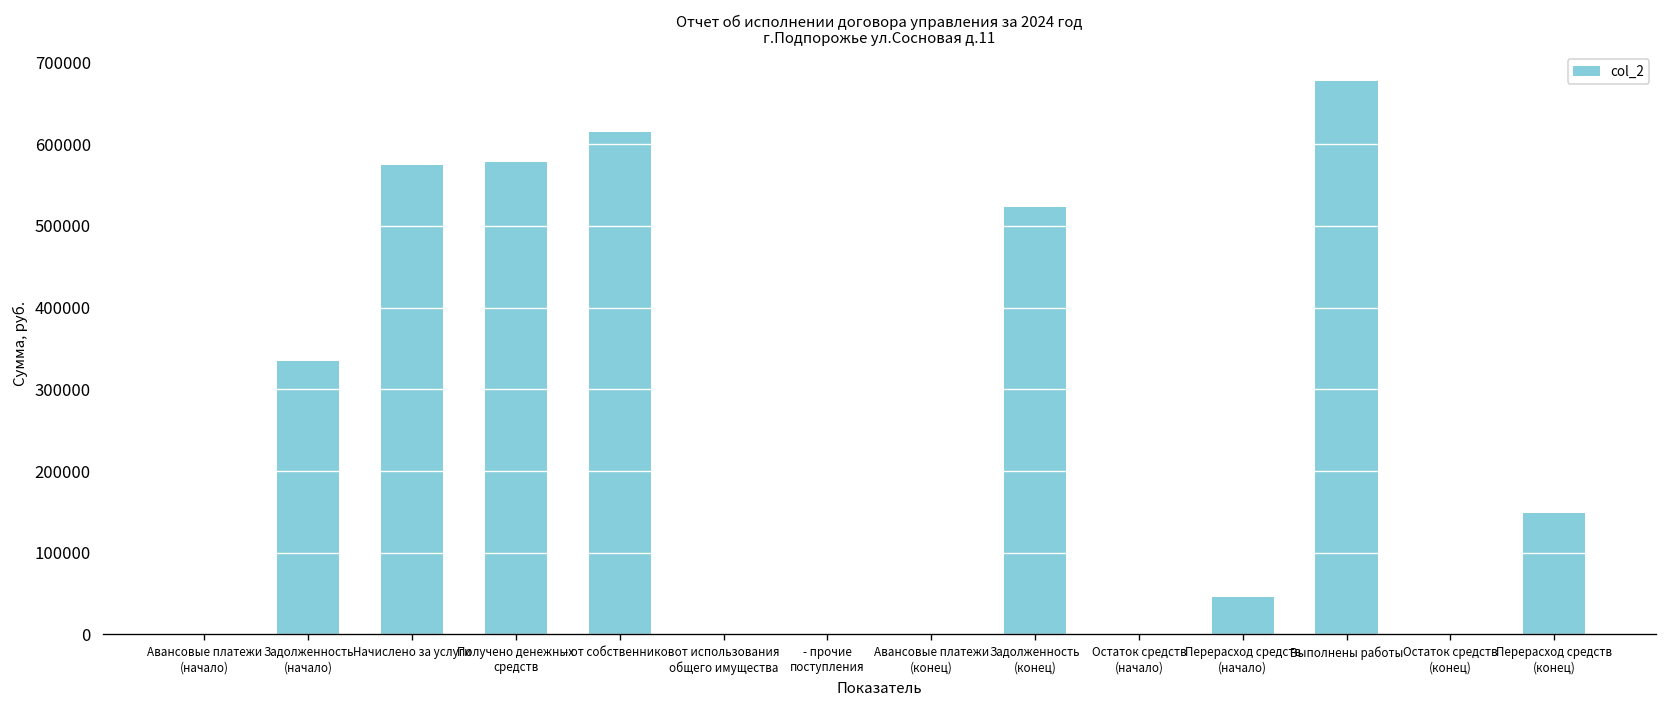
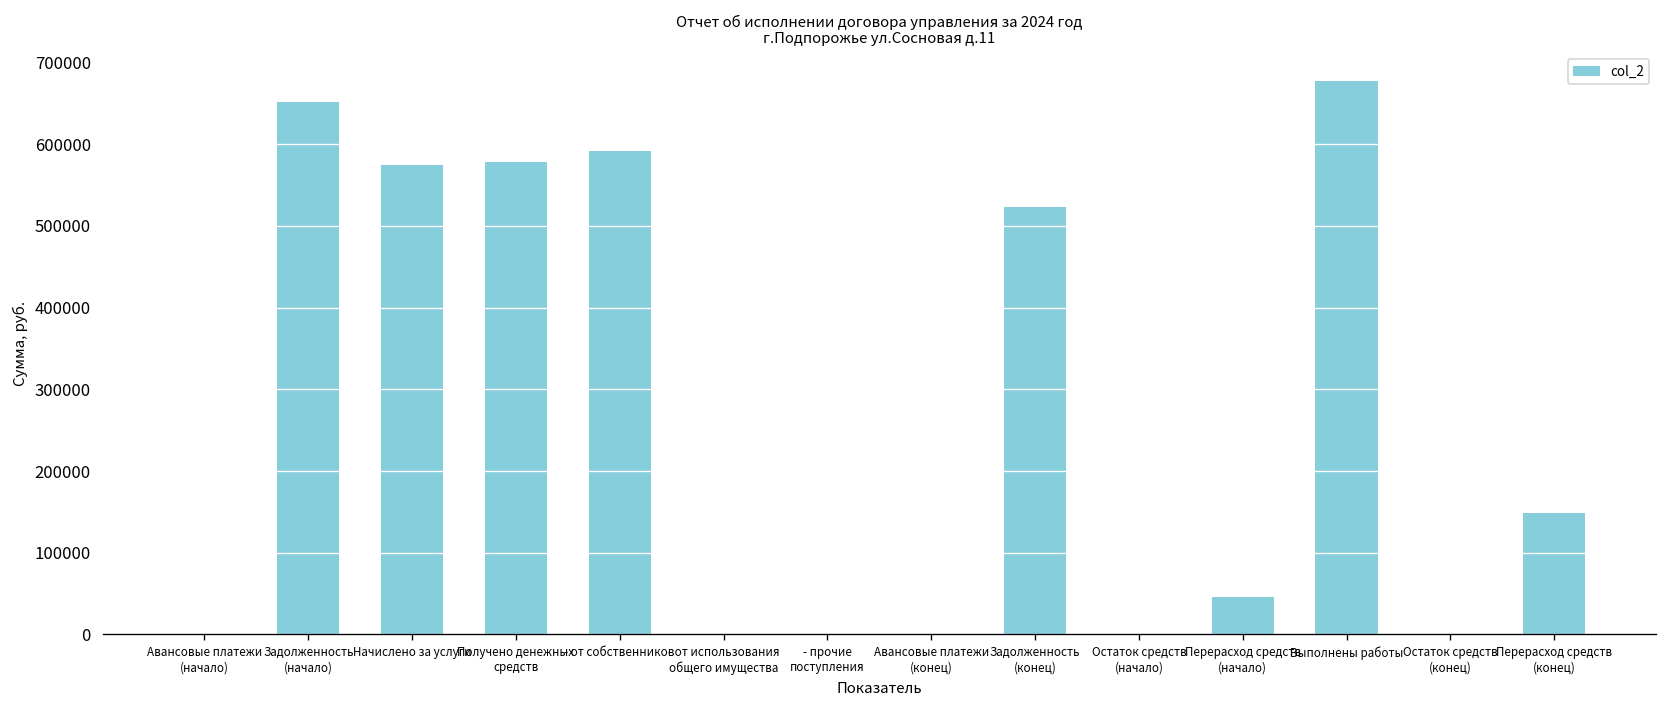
Задолженность (начало): 340000 -> 650000
- от собственников: 620000 -> 590000
